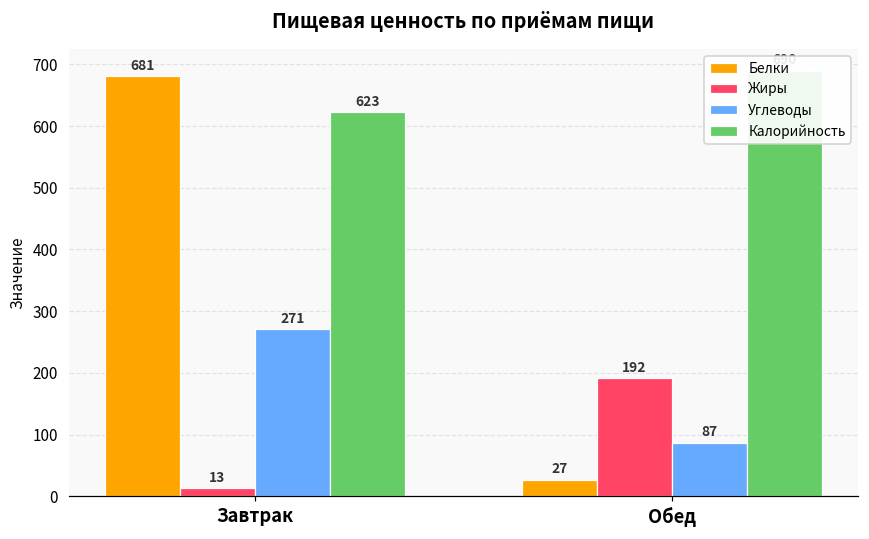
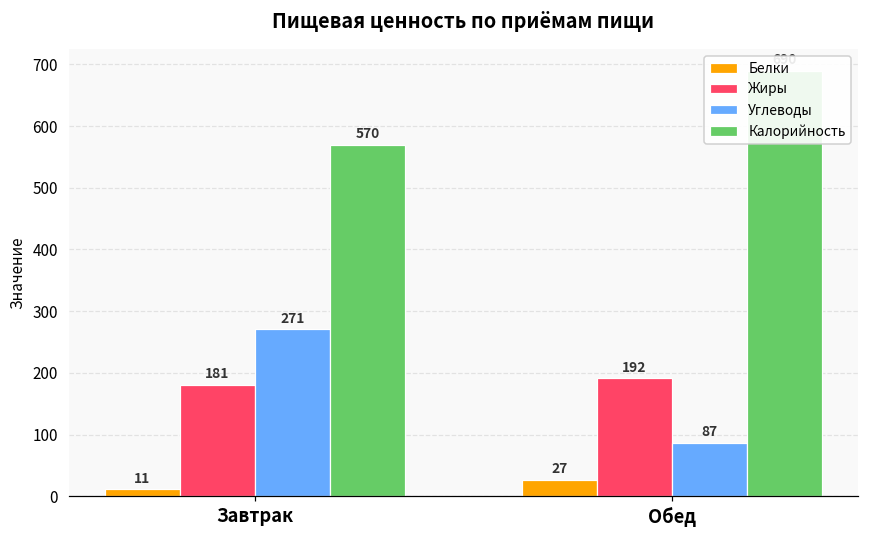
Белки, Завтрак: 681 -> 11
Жиры, Завтрак: 13 -> 181
Калорийность, Завтрак: 623 -> 570
